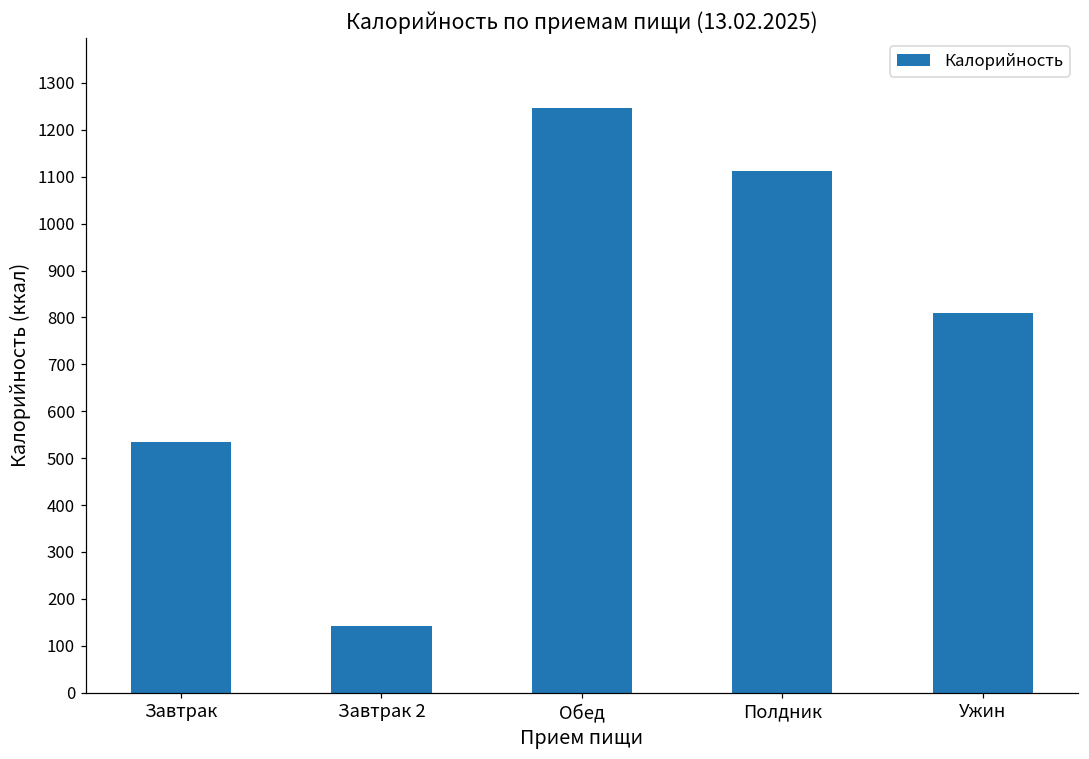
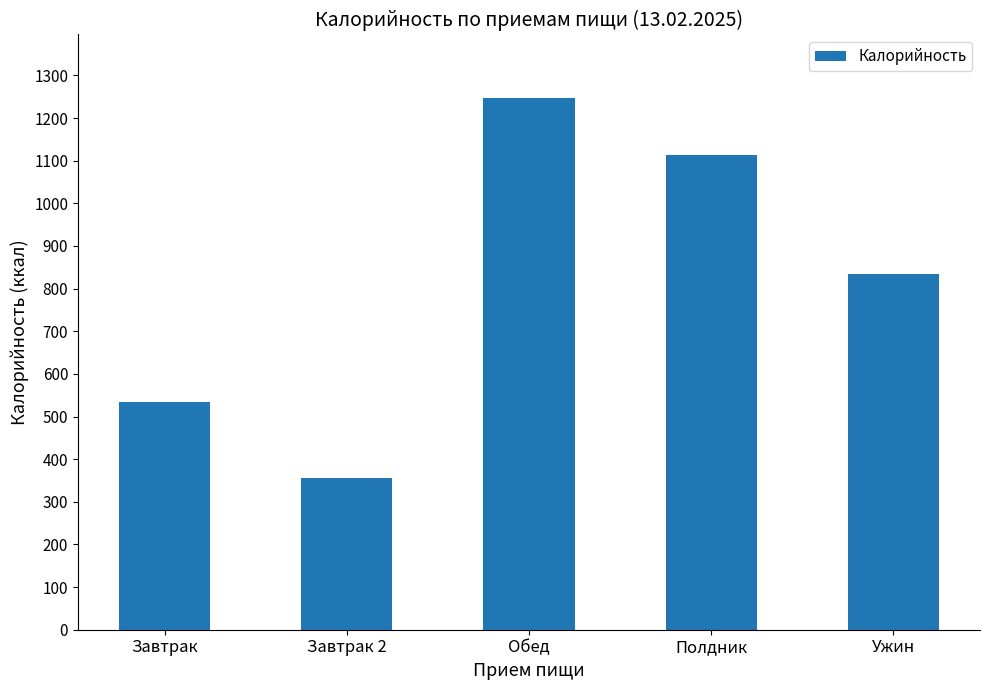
Завтрак 2: 140 -> 350
Ужин: 810 -> 830
